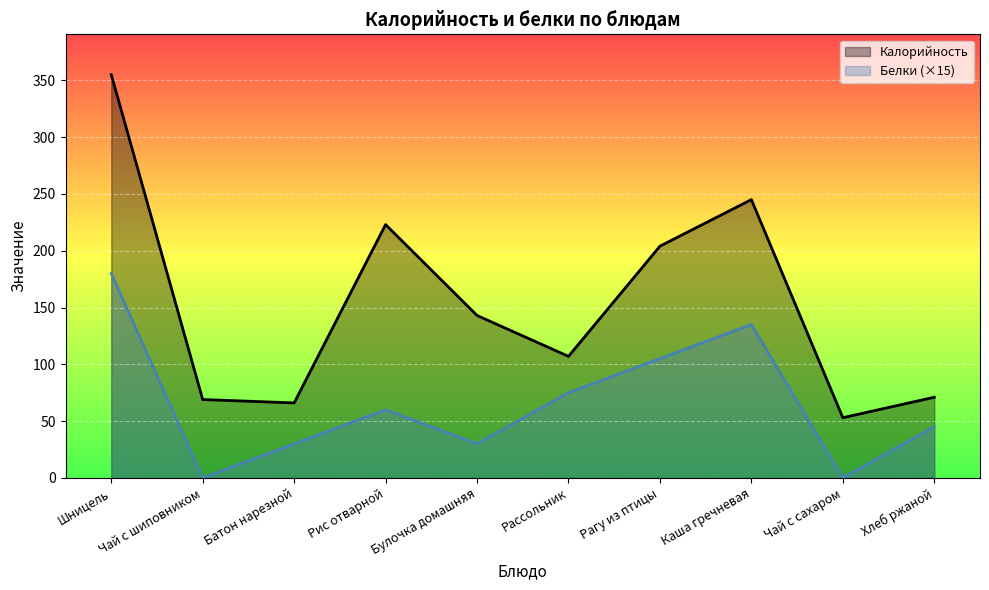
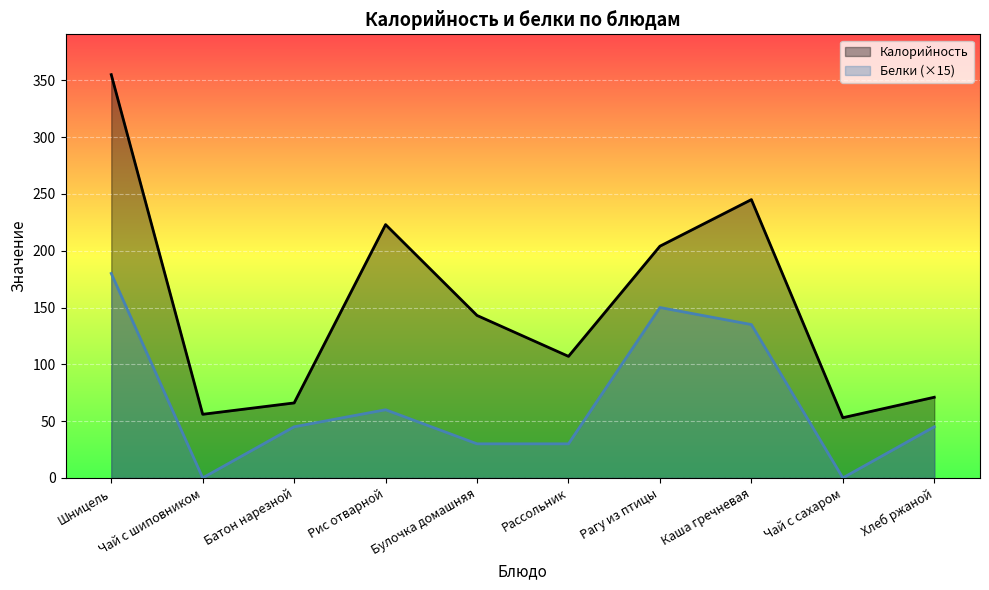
Калорийность, Чай с шиповником: 69 -> 56
Белки (×15), Батон нарезной: 30 -> 45
Белки (×15), Рассольник: 75 -> 30
Белки (×15), Рагу из птицы: 105 -> 150
